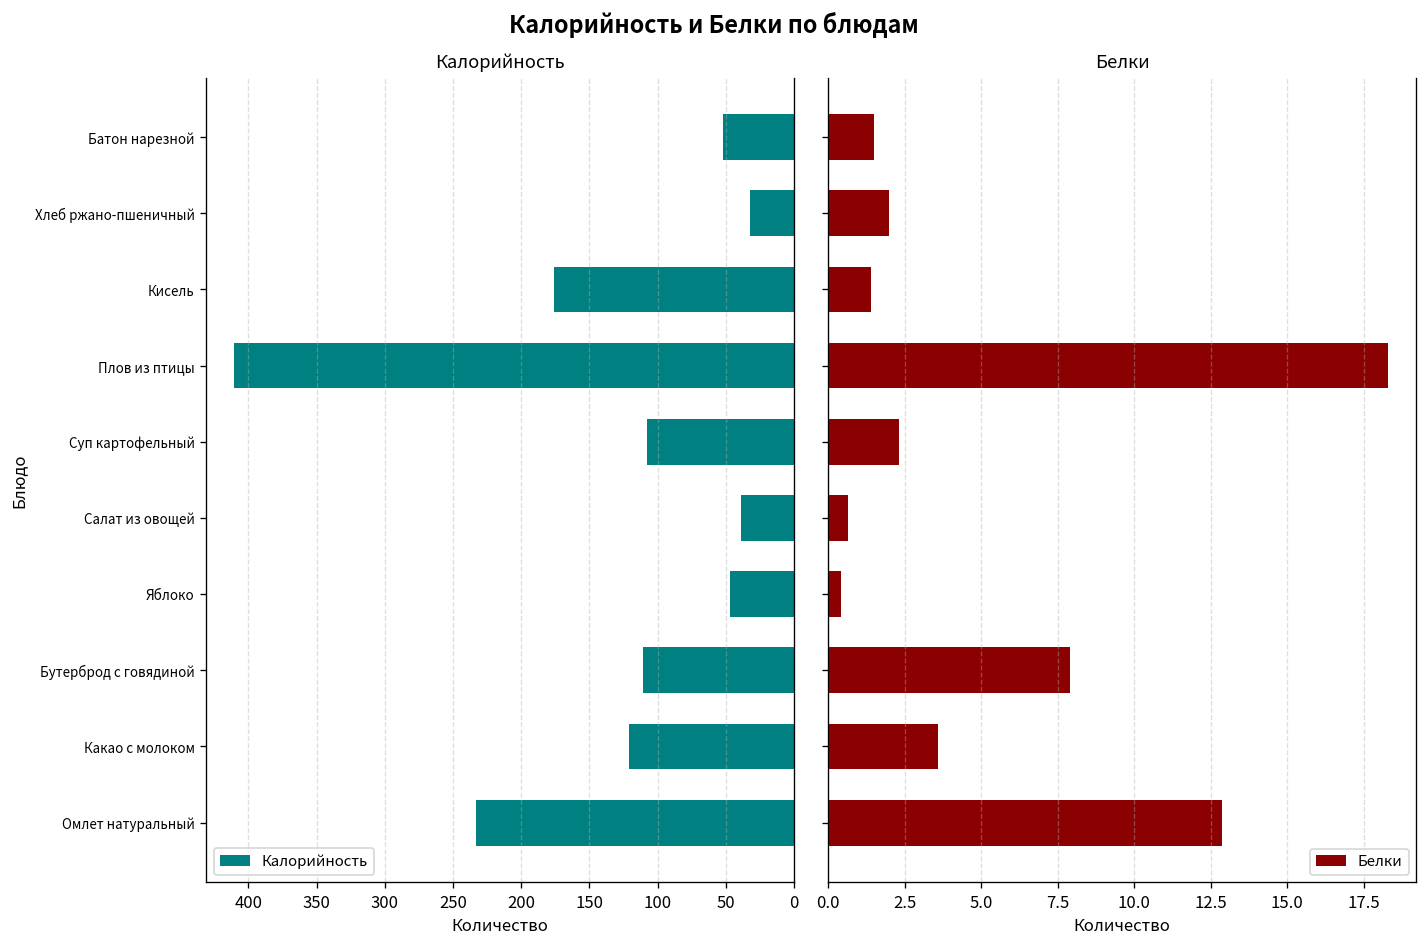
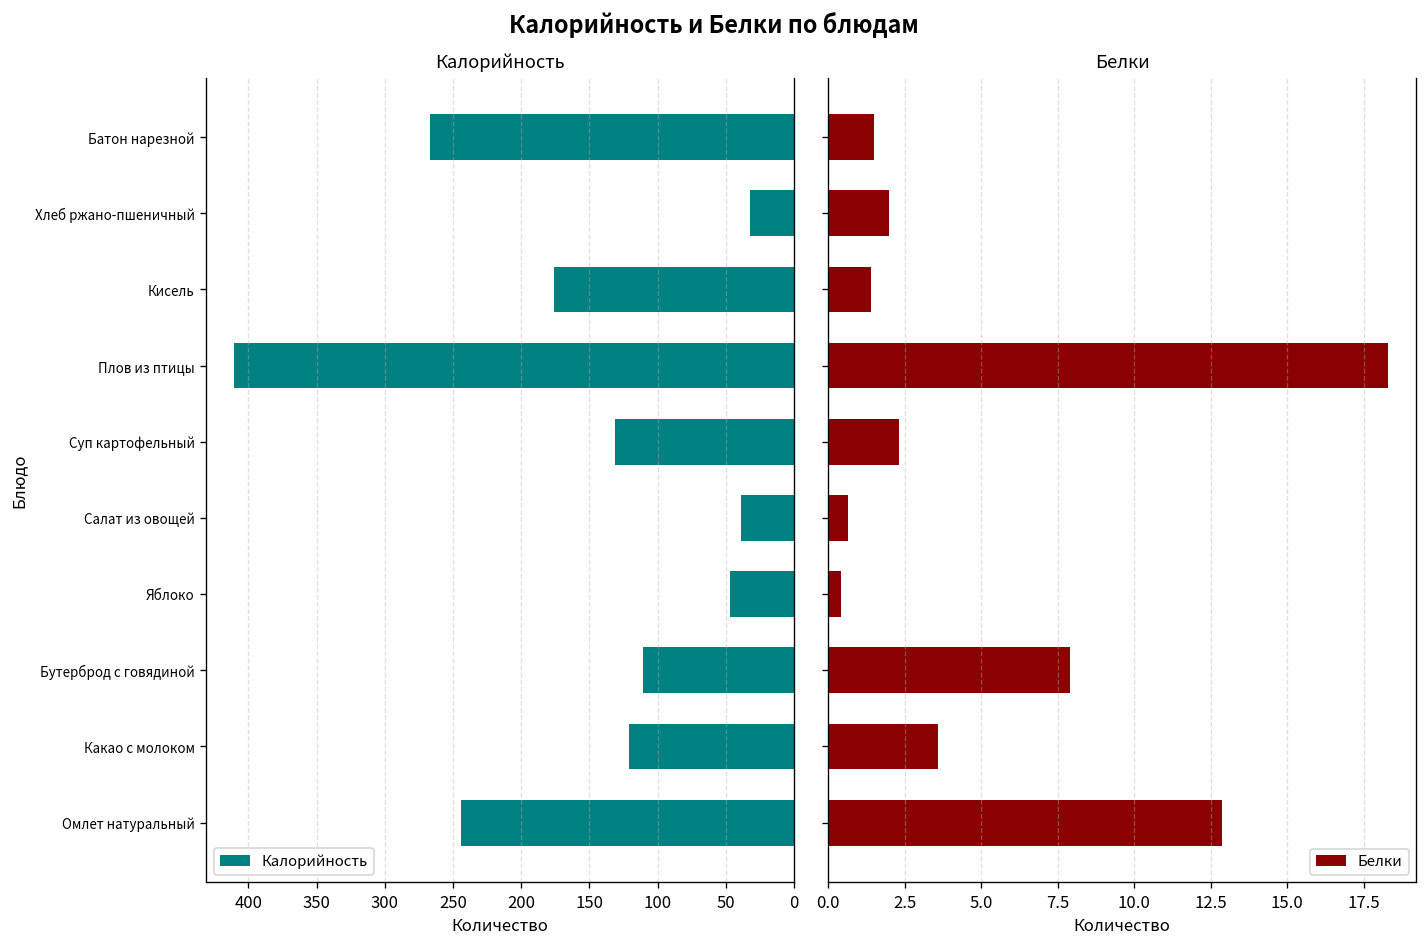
Калорийность, Батон нарезной: 52 -> 267
Калорийность, Суп картофельный: 108 -> 131
Калорийность, Омлет натуральный: 233 -> 244
